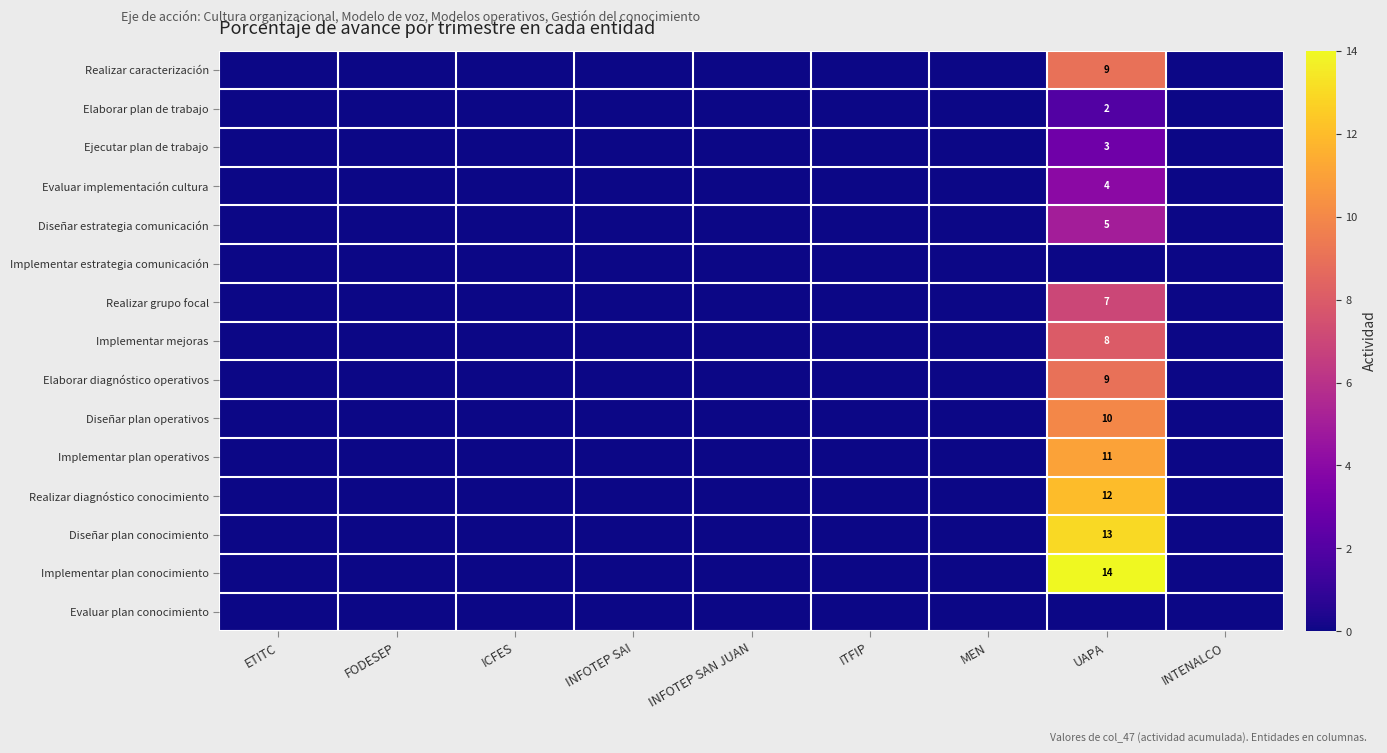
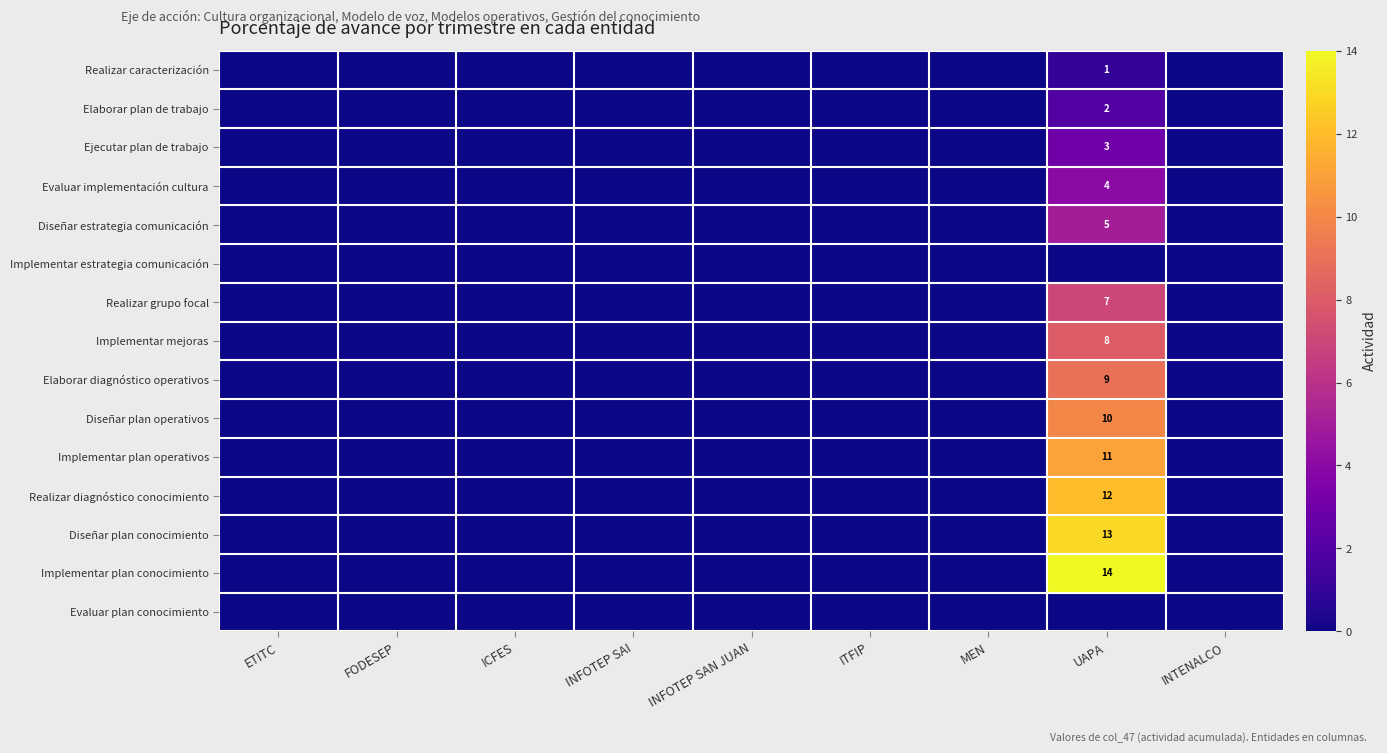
Realizar caracterización, UAPA: 9 -> 1
